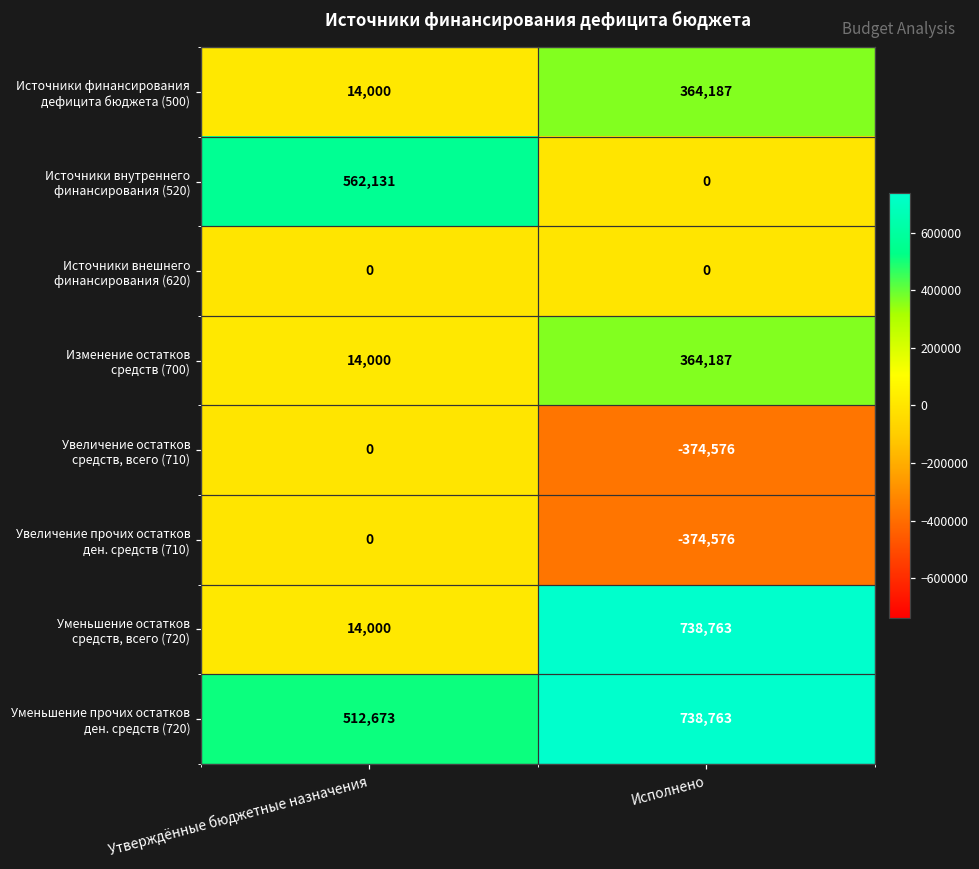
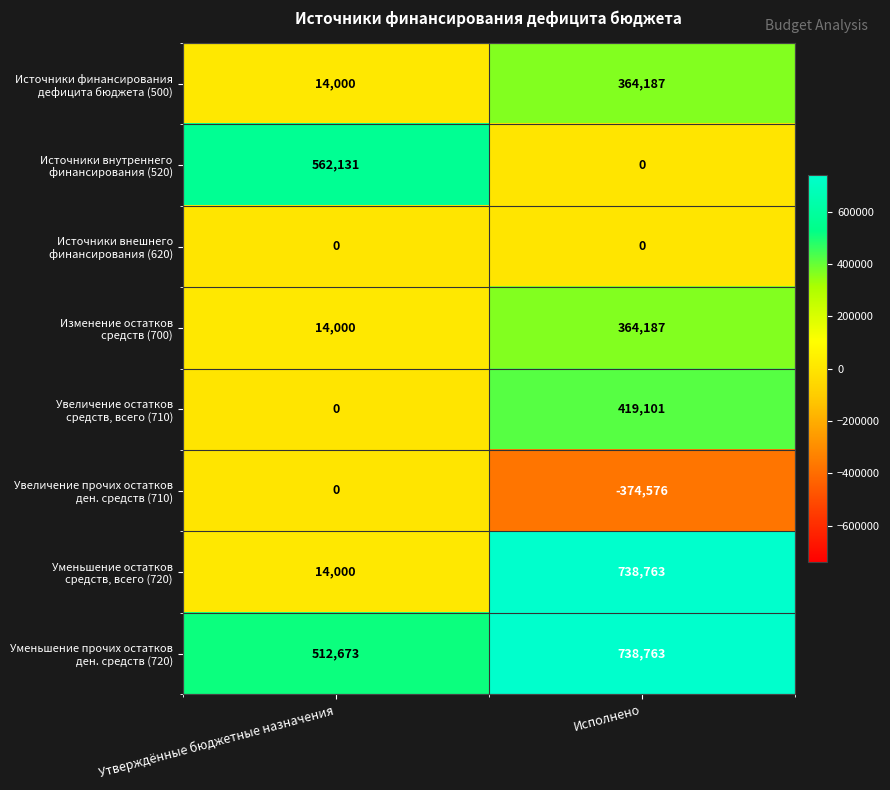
Увеличение остатков средств, всего (710), Исполнено: -374,576 -> 419,101
